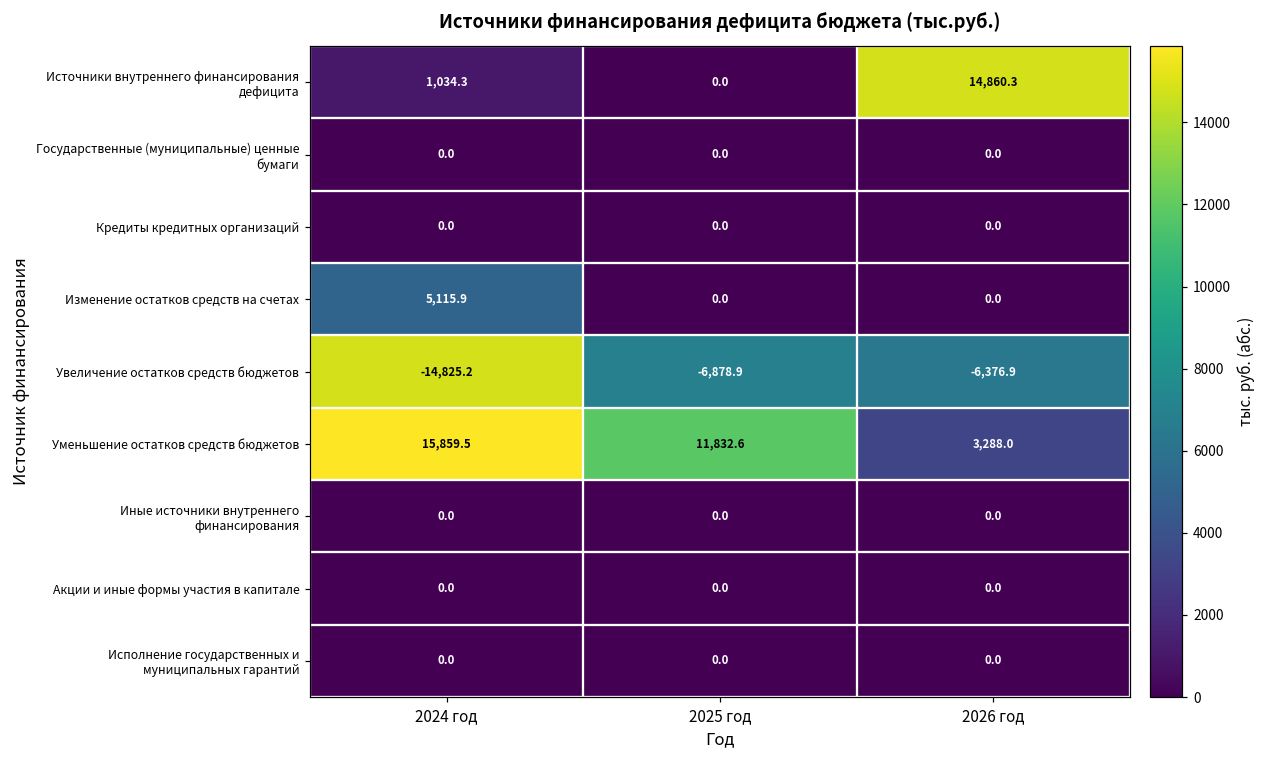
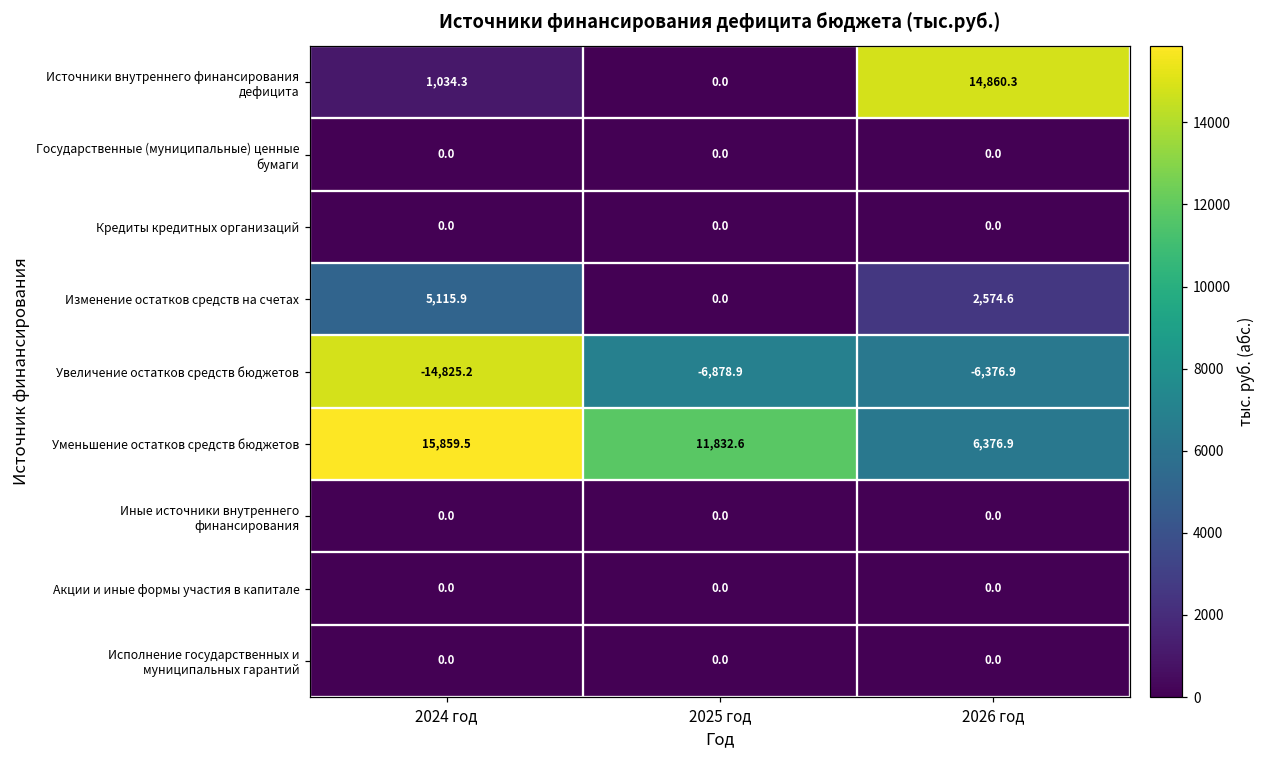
Изменение остатков средств на счетах, 2026 год: 0.0 -> 2,574.6
Уменьшение остатков средств бюджетов, 2026 год: 3,288.0 -> 6,376.9
